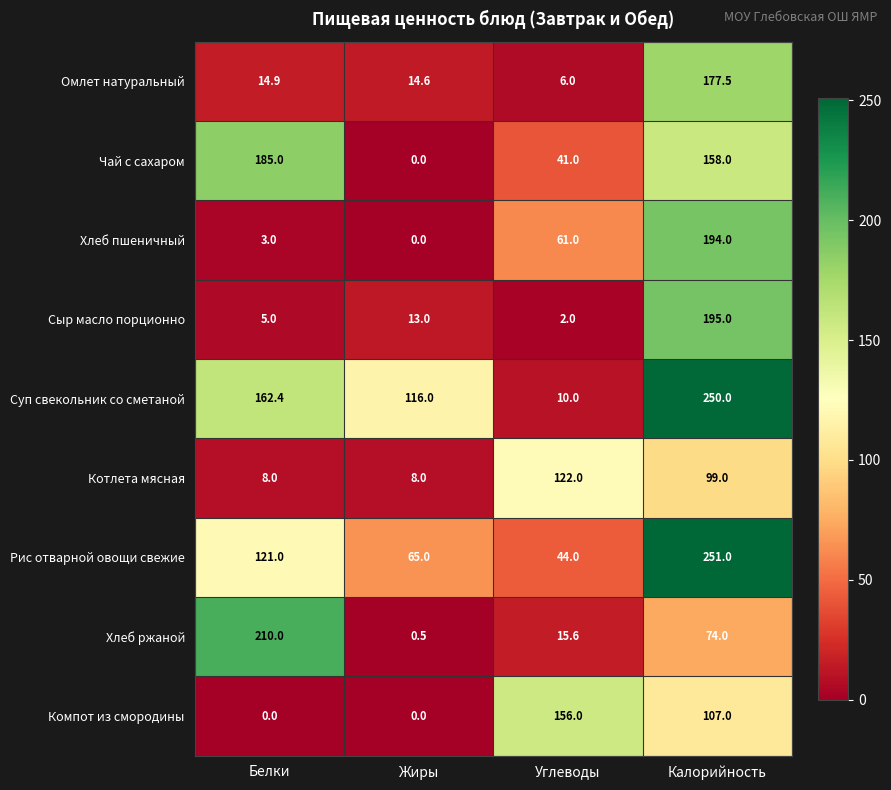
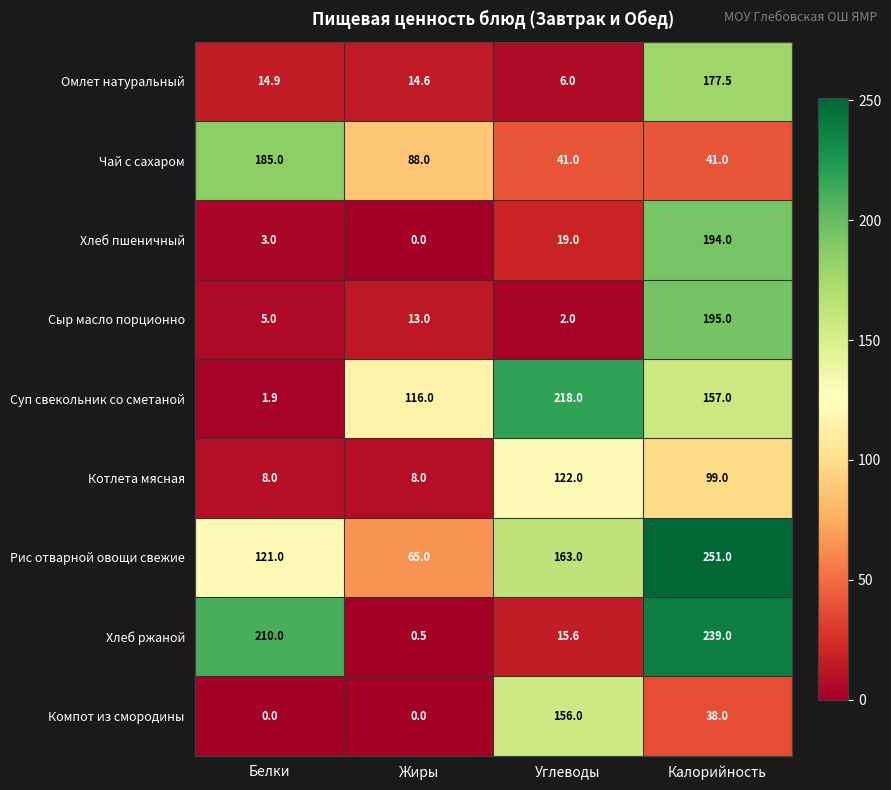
Чай с сахаром, Жиры: 0.0 -> 88.0
Чай с сахаром, Калорийность: 158.0 -> 41.0
Хлеб пшеничный, Углеводы: 61.0 -> 19.0
Суп свекольник со сметаной, Белки: 162.4 -> 1.9
Суп свекольник со сметаной, Углеводы: 10.0 -> 218.0
Суп свекольник со сметаной, Калорийность: 250.0 -> 157.0
Рис отварной овощи свежие, Углеводы: 44.0 -> 163.0
Хлеб ржаной, Калорийность: 74.0 -> 239.0
Компот из смородины, Калорийность: 107.0 -> 38.0
